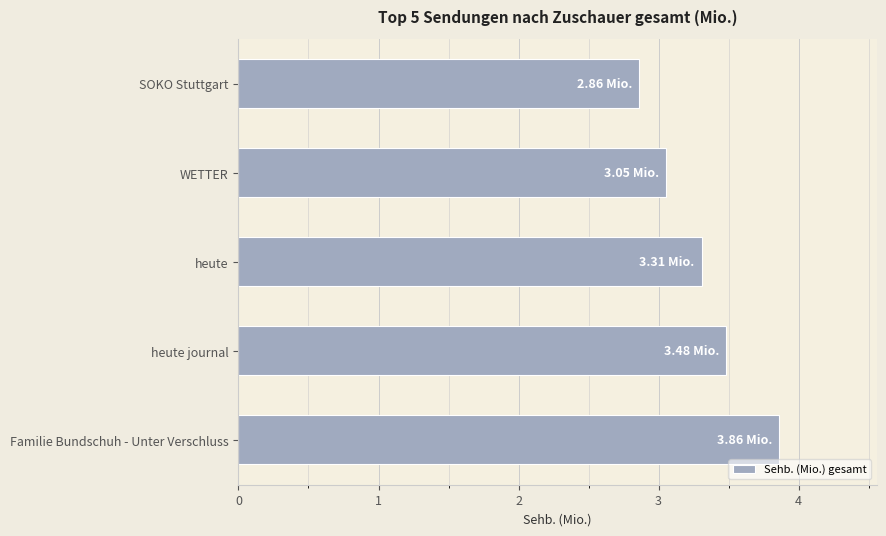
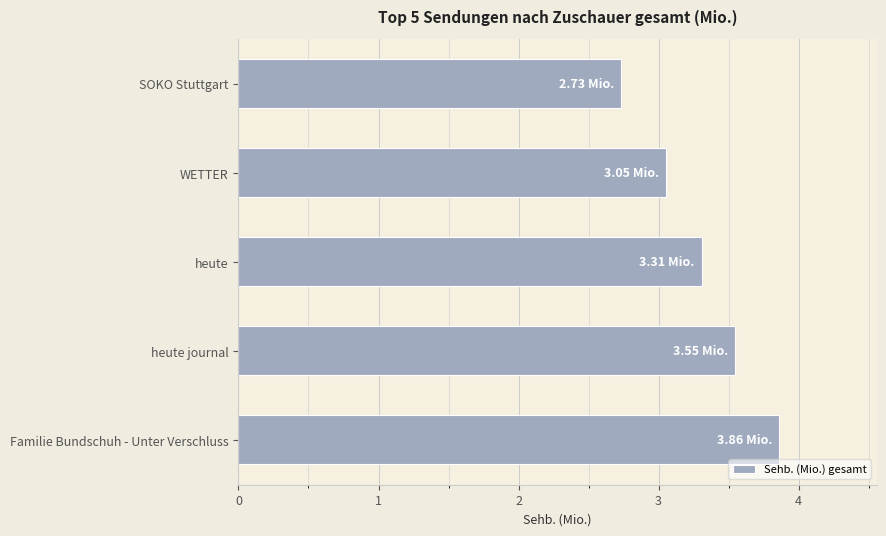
SOKO Stuttgart: 2.86 -> 2.73
heute journal: 3.48 -> 3.55
